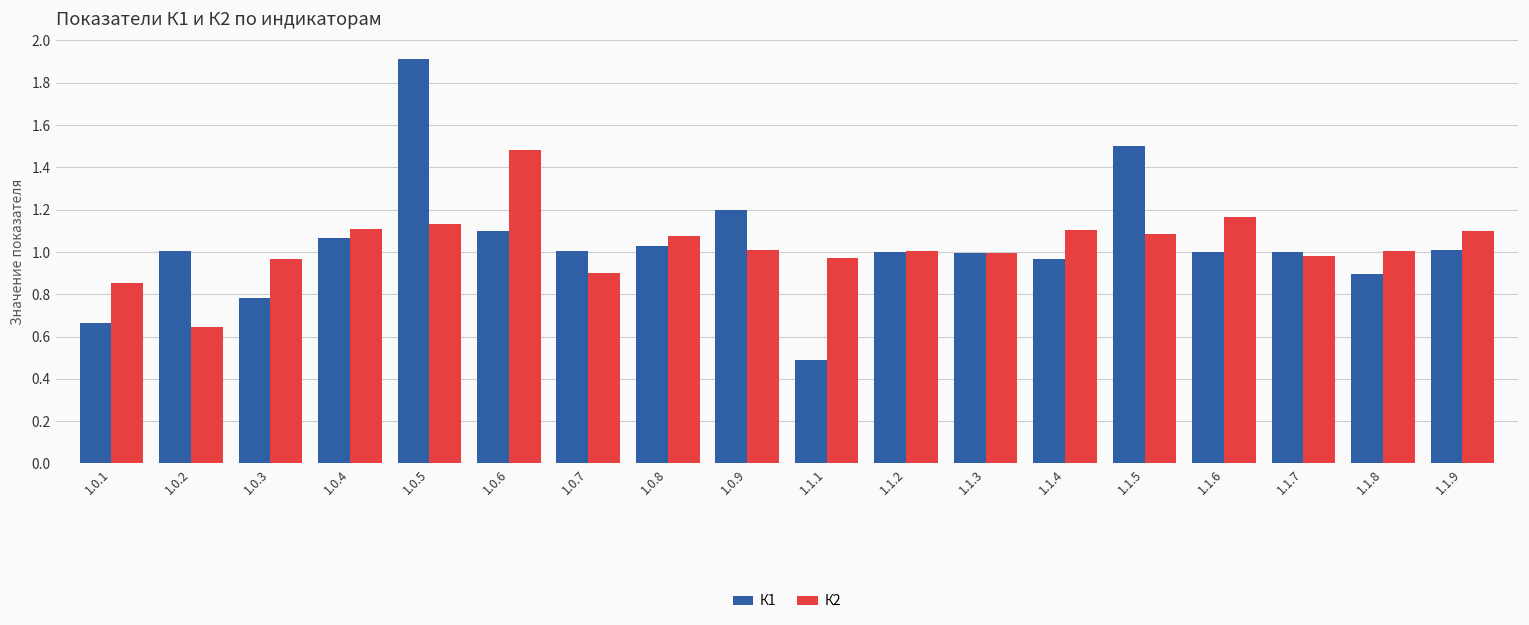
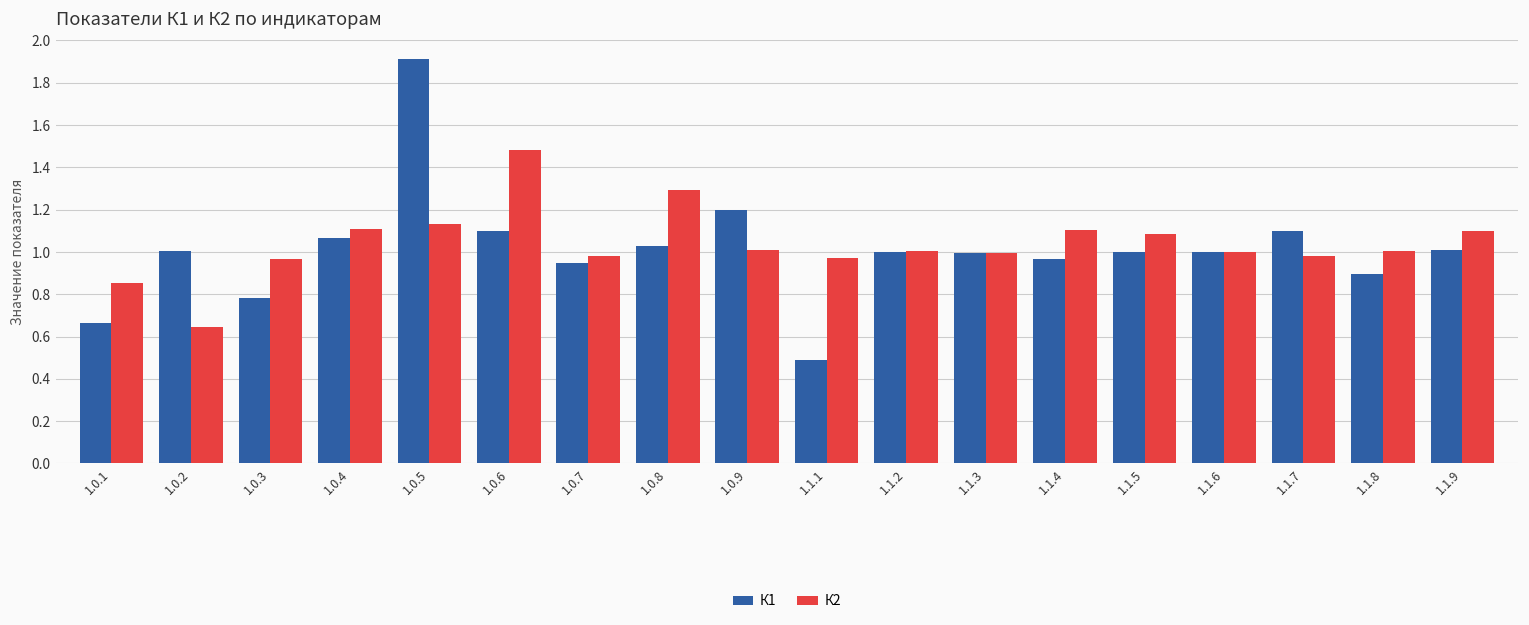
К1, 1.0.7: 1.00 -> 0.95
К2, 1.0.7: 0.90 -> 0.98
К2, 1.0.8: 1.07 -> 1.29
К1, 1.1.5: 1.5 -> 1.0
К2, 1.1.6: 1.16 -> 1.00
К1, 1.1.7: 1.0 -> 1.1
